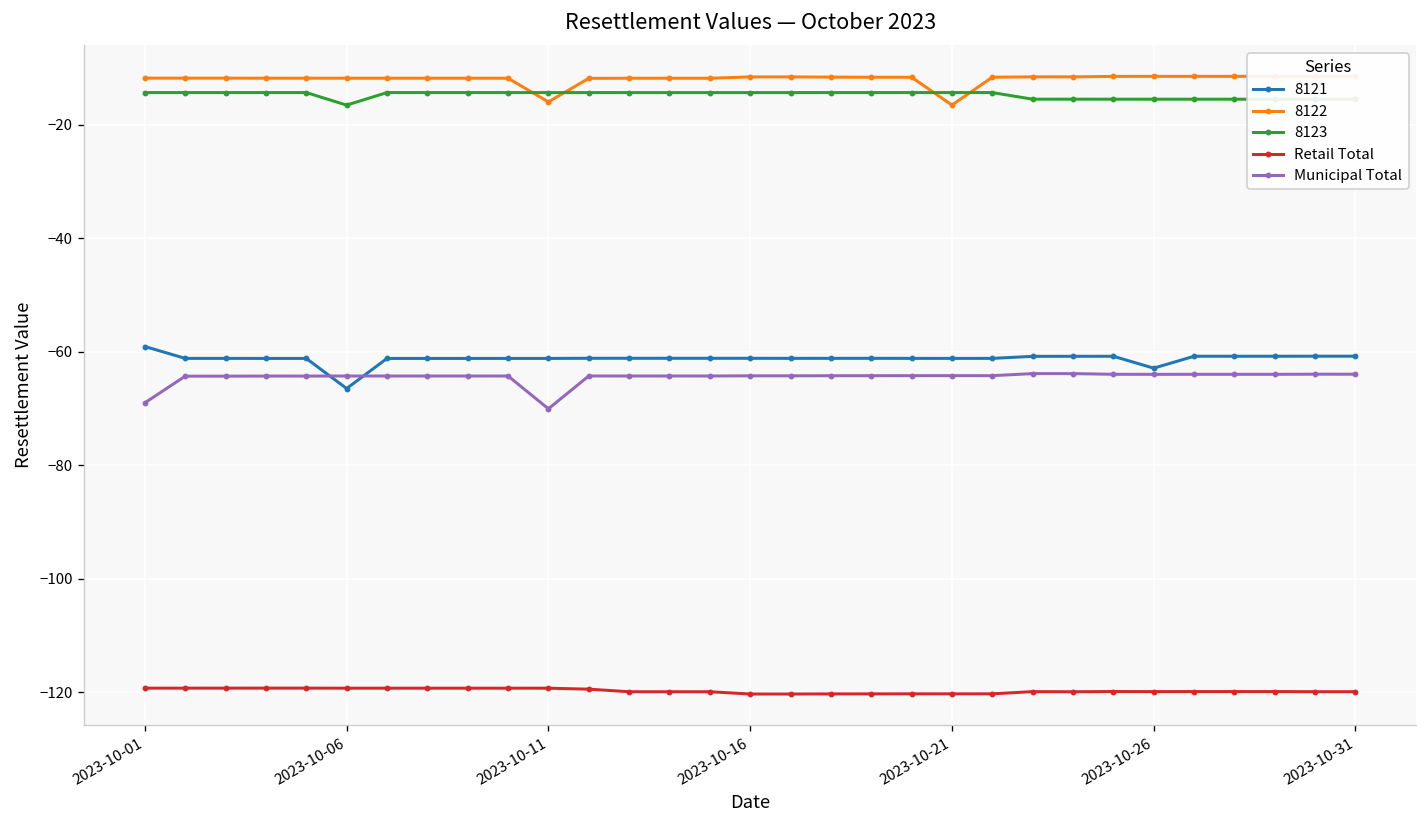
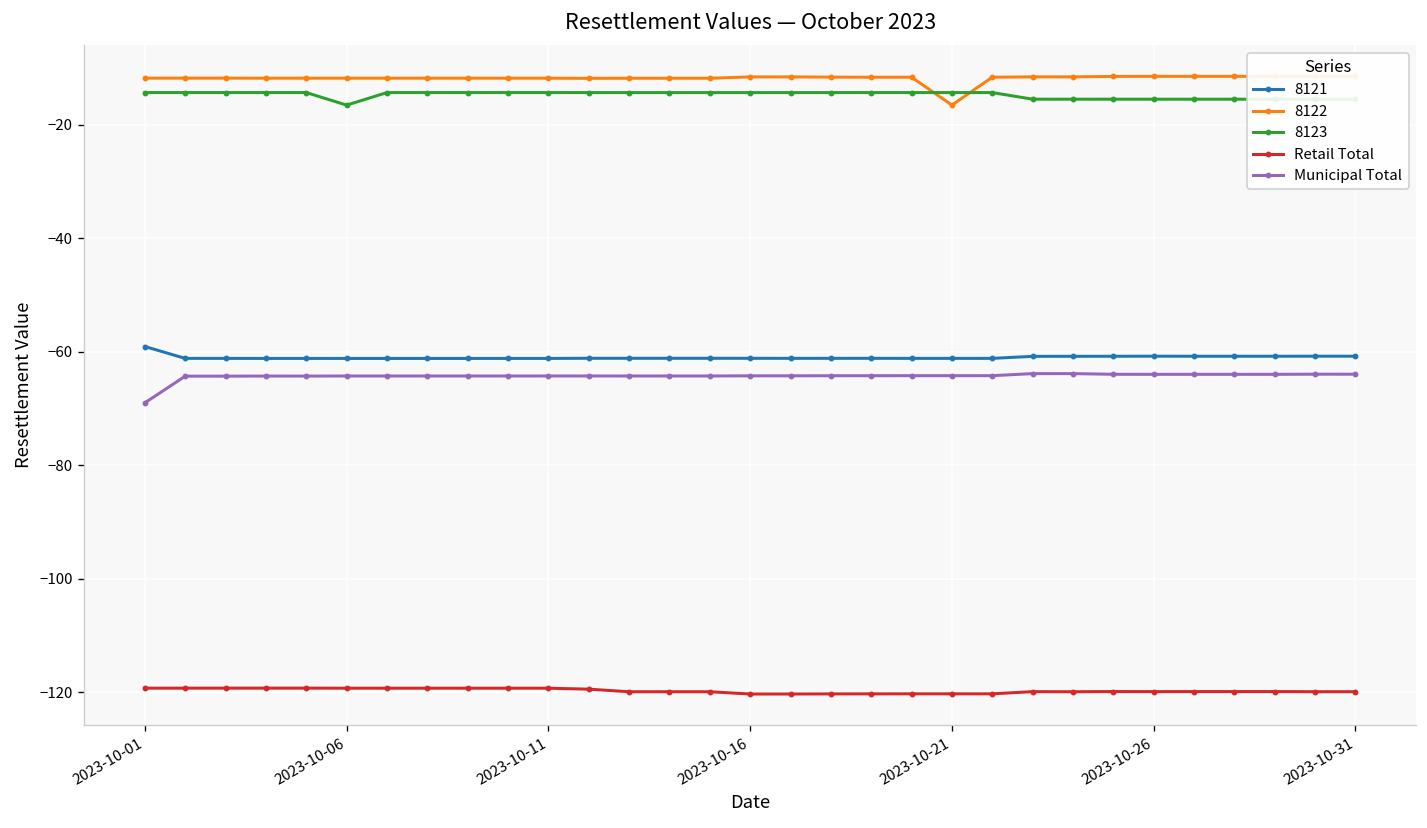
8121, 2023-10-06: -67 -> -61
8122, 2023-10-11: -16 -> -12
Municipal Total, 2023-10-11: -70 -> -64
8121, 2023-10-26: -63 -> -61
